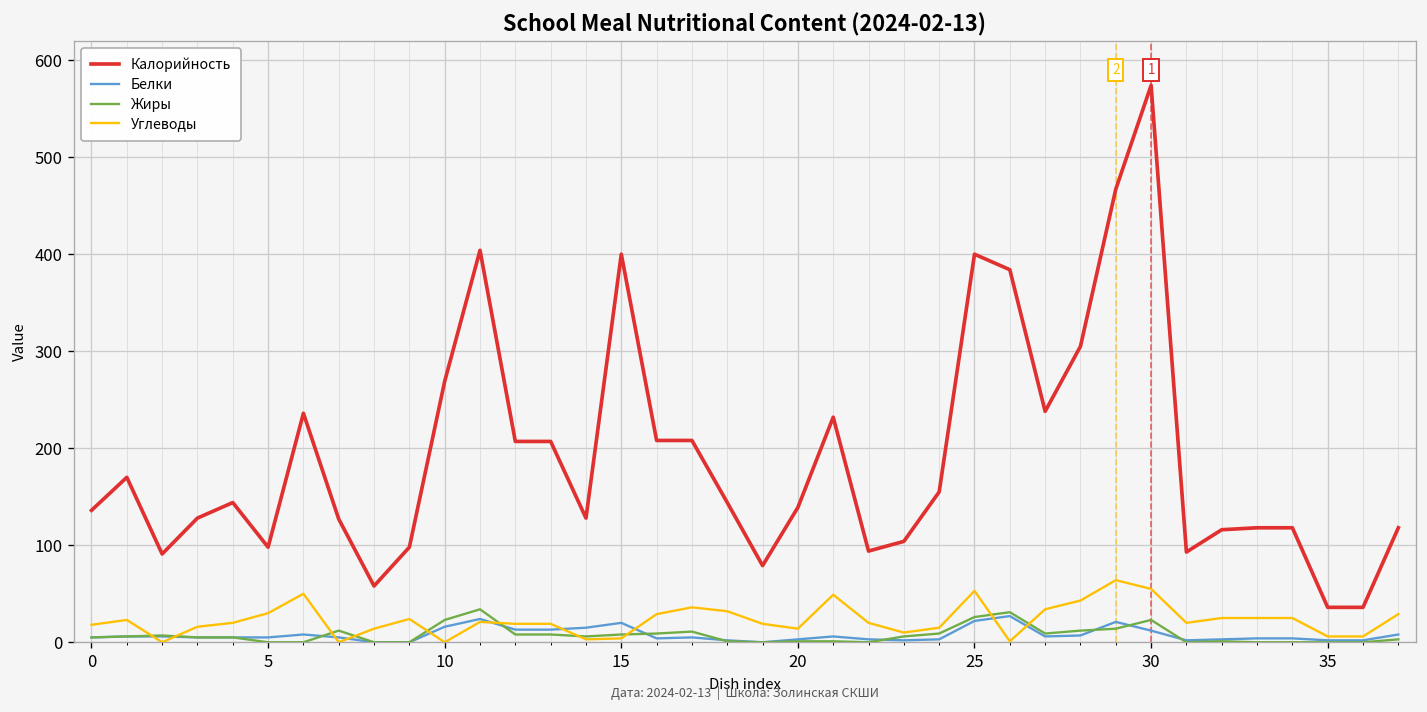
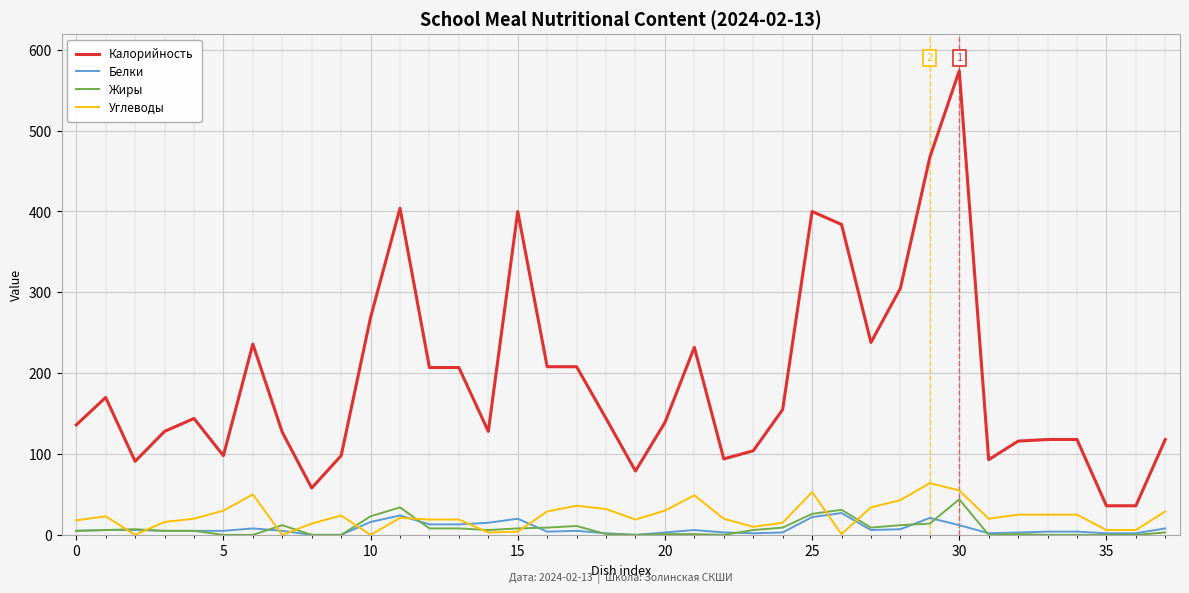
Углеводы, 20: 10 -> 30
Жиры, 30: 20 -> 40
